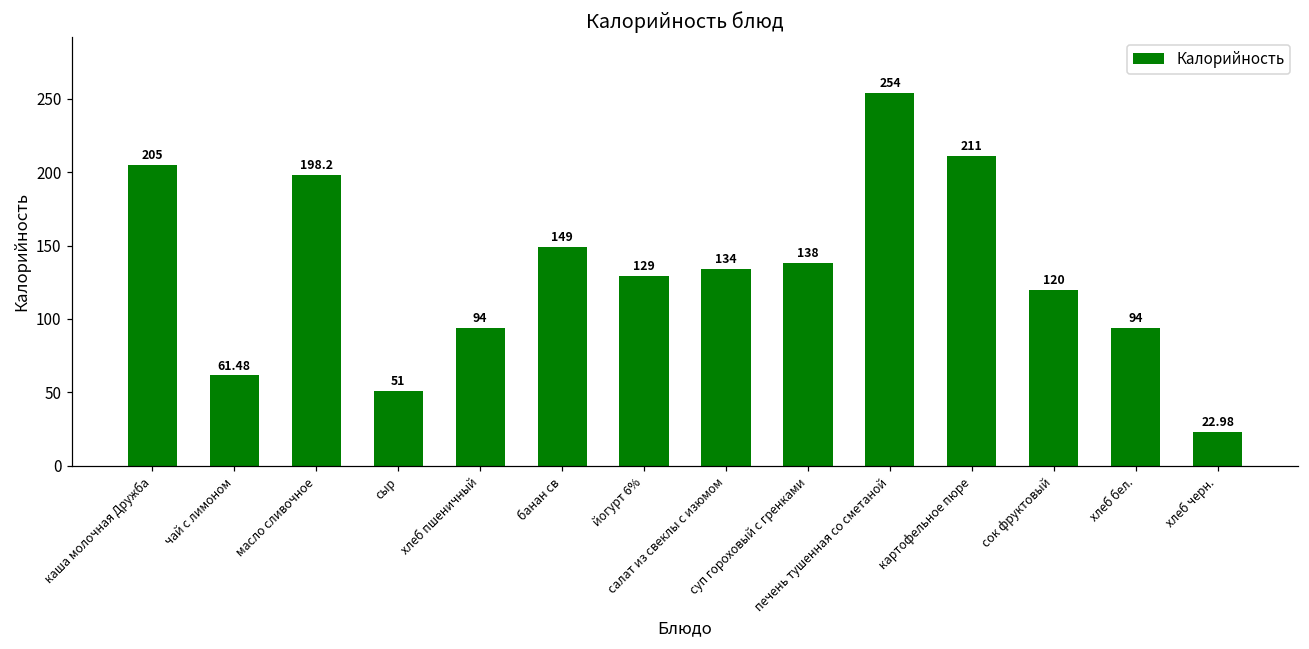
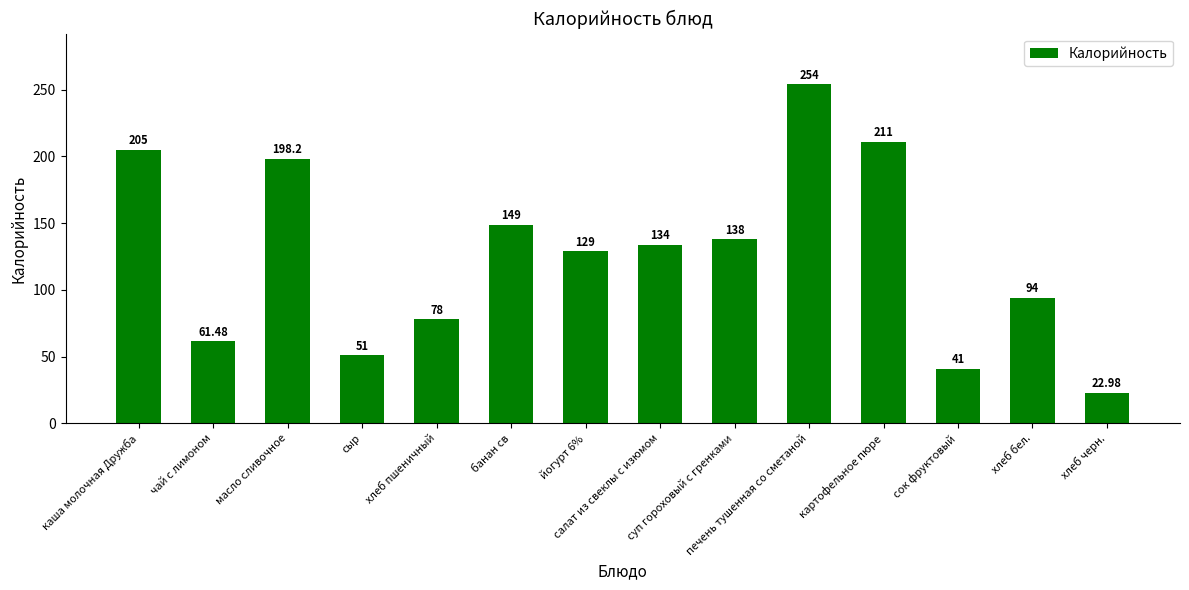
хлеб пшеничный: 94 -> 78
сок фруктовый: 120 -> 41
